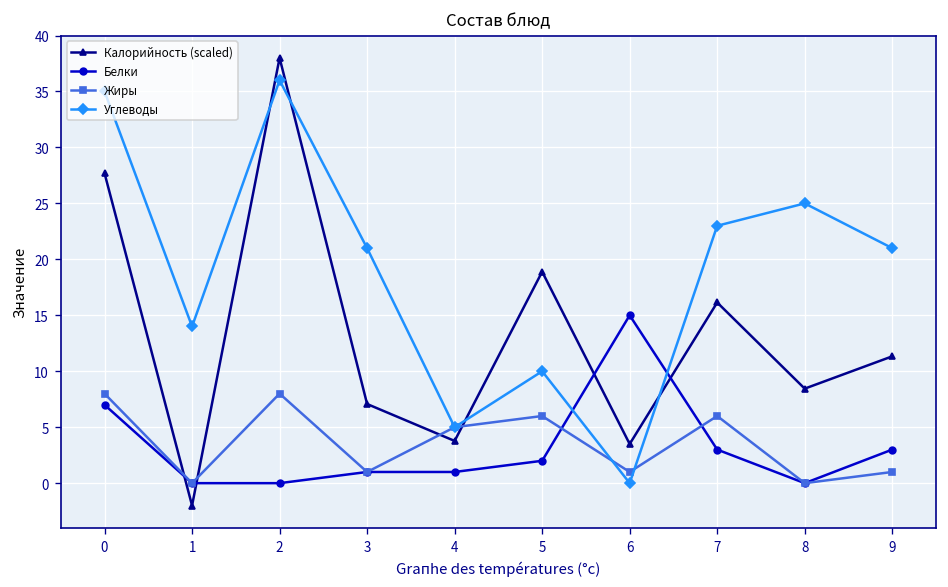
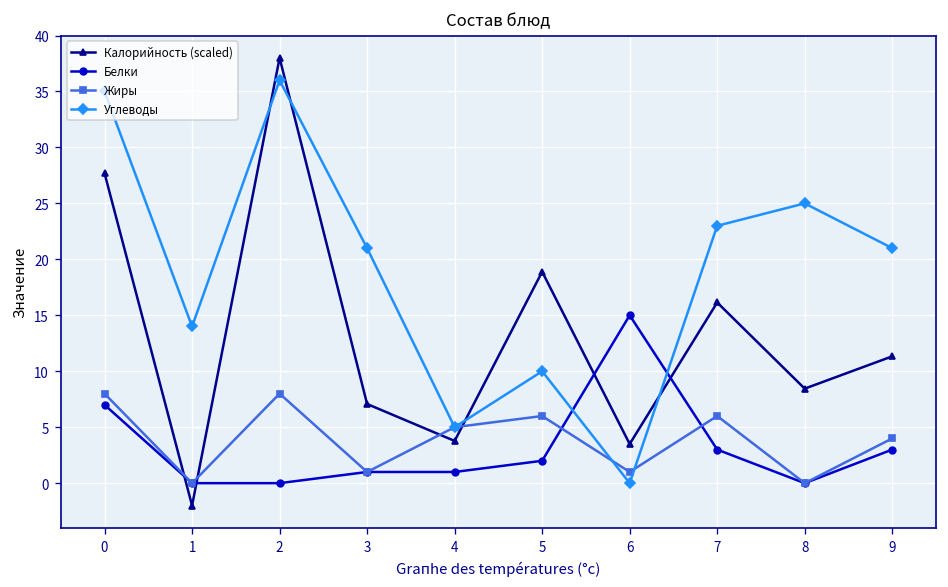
Жиры, 9: 1 -> 4
